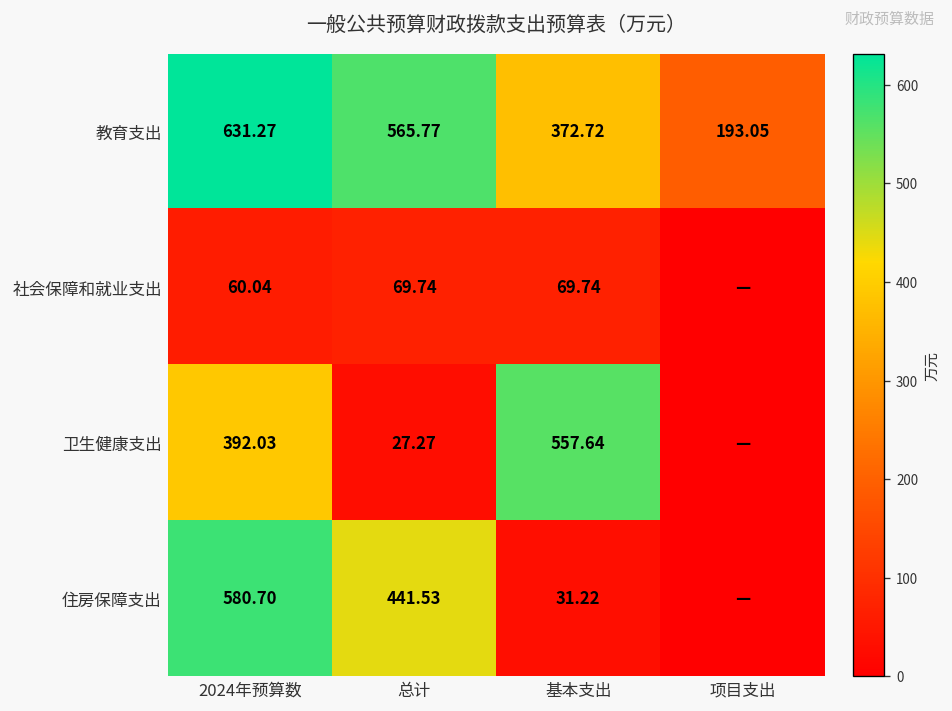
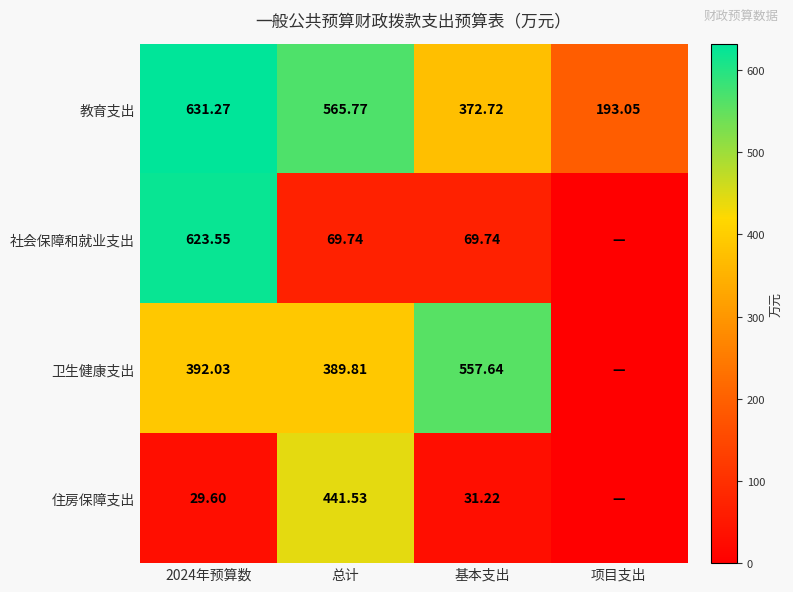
社会保障和就业支出, 2024年预算数: 60.04 -> 623.55
卫生健康支出, 总计: 27.27 -> 389.81
住房保障支出, 2024年预算数: 580.70 -> 29.60
